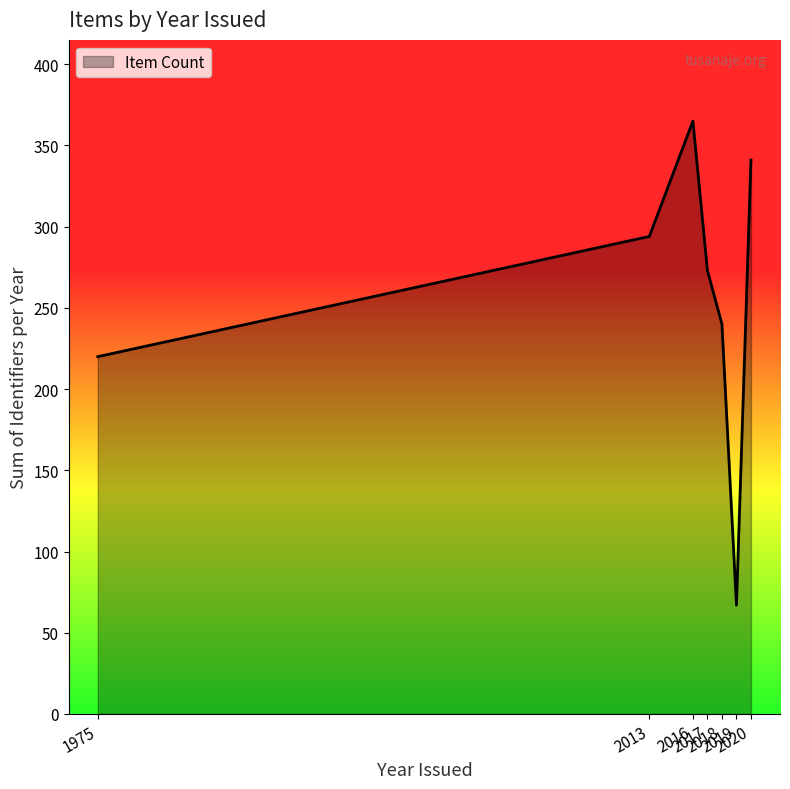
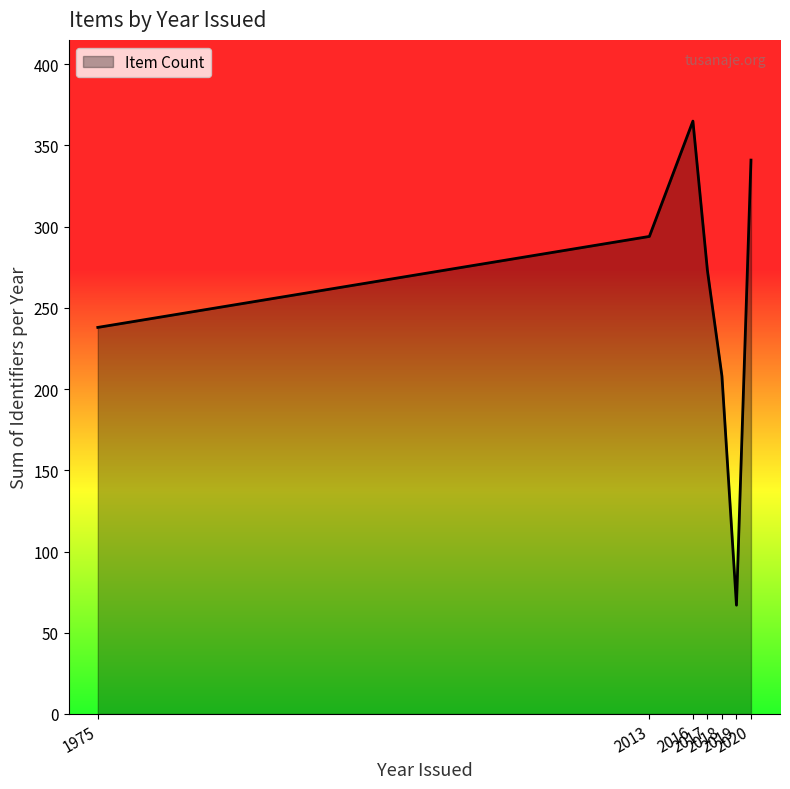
1975: 220 -> 238
2018: 240 -> 208
